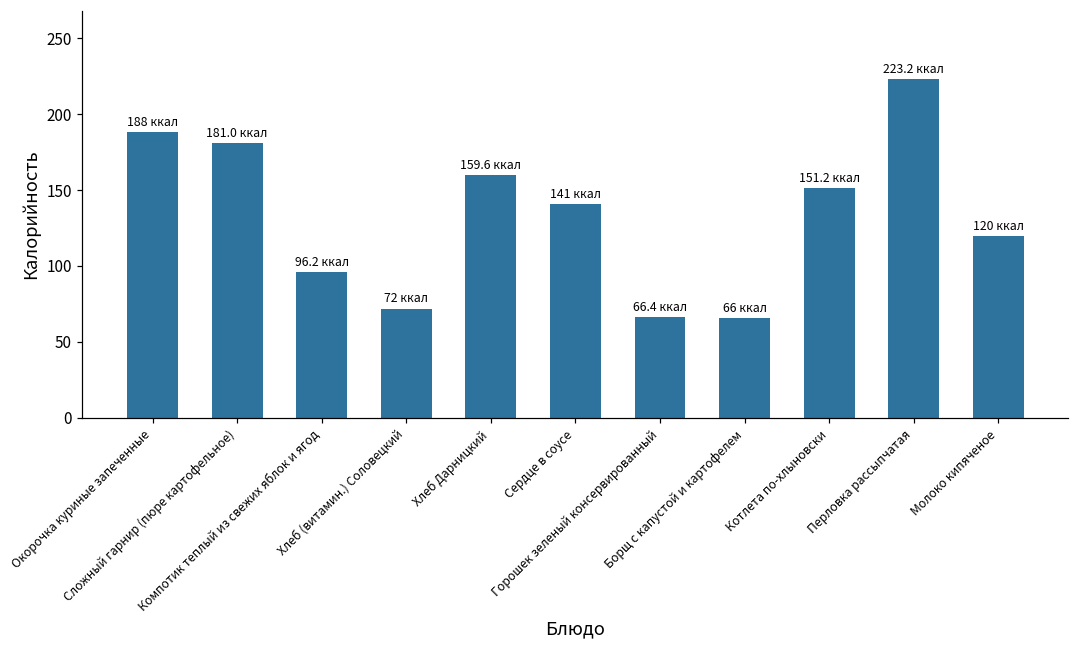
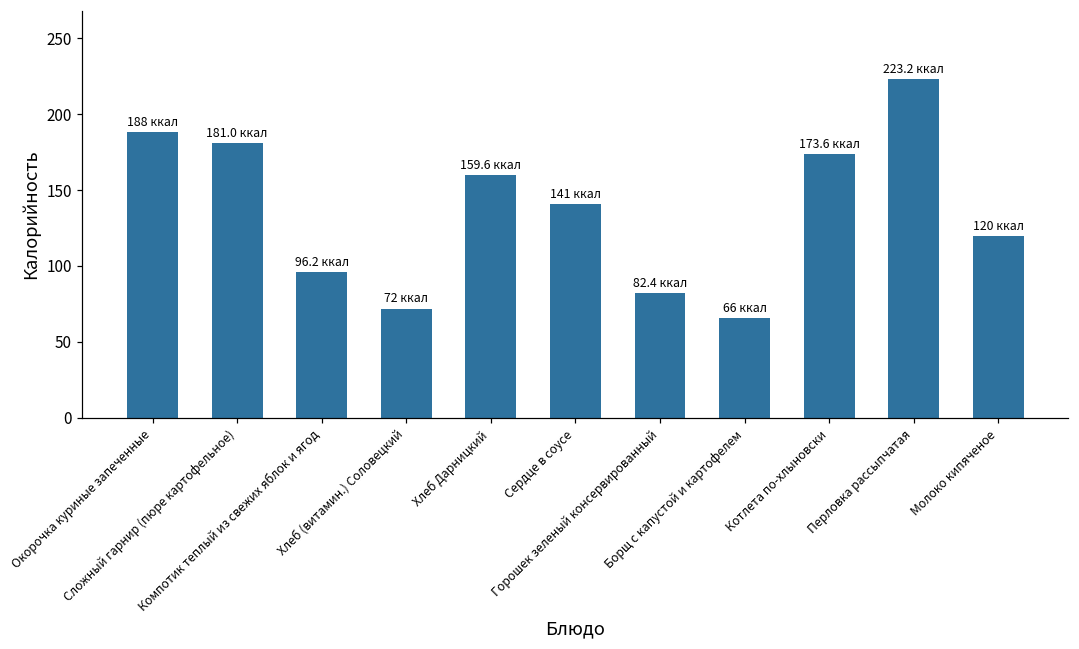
Горошек зеленый консервированный: 66.4 -> 82.4
Котлета по-хлыновски: 151.2 -> 173.6
